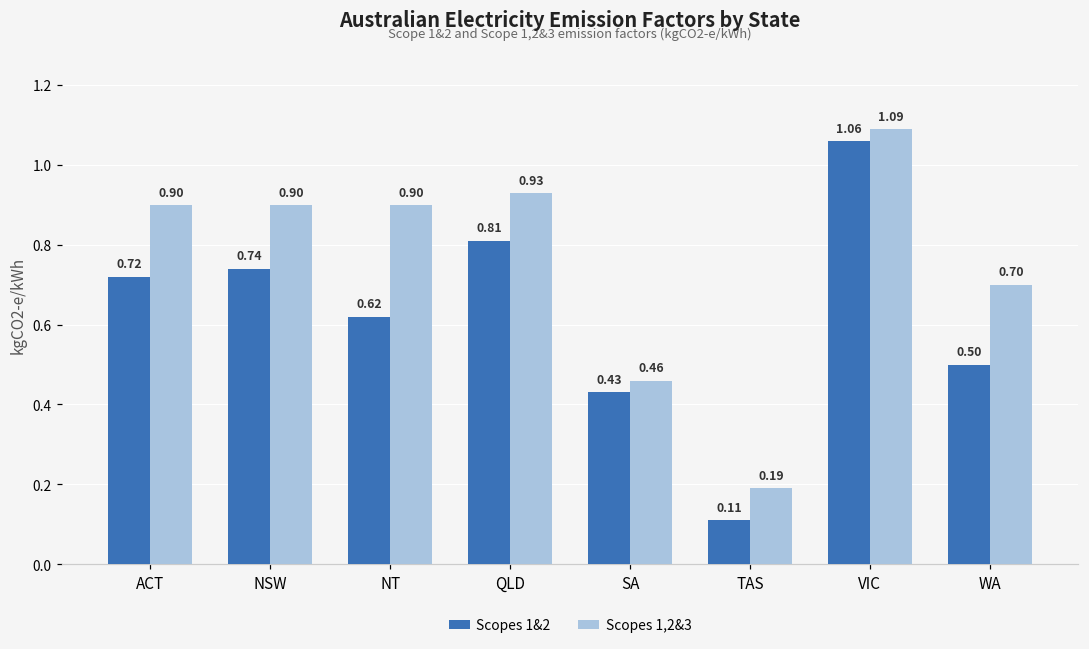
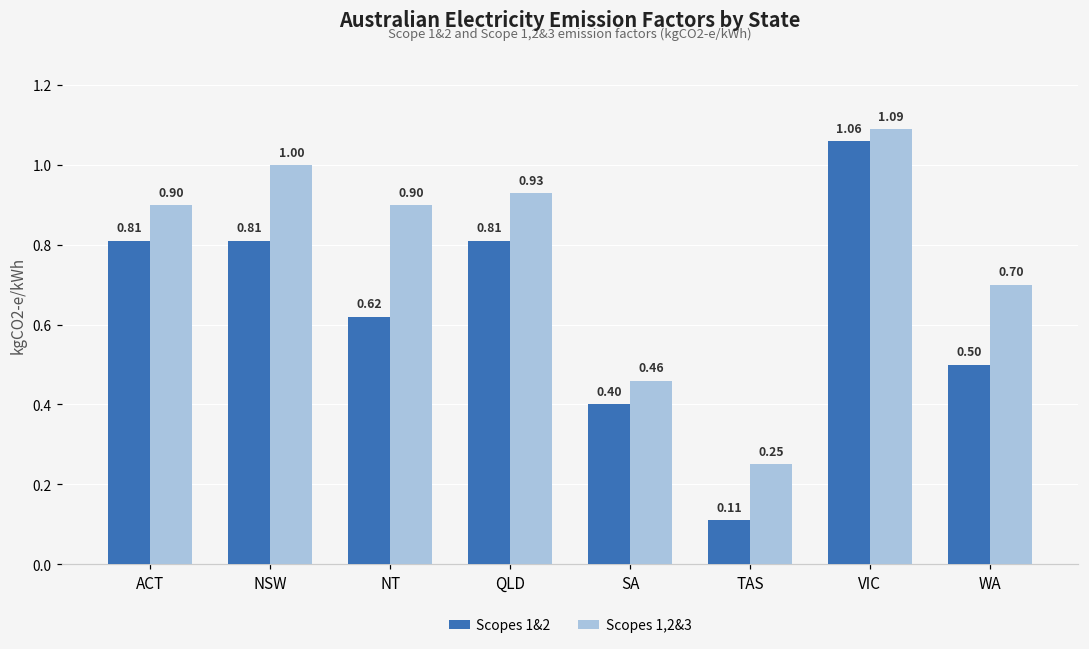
Scopes 1&2, ACT: 0.72 -> 0.81
Scopes 1&2, NSW: 0.74 -> 0.81
Scopes 1,2&3, NSW: 0.90 -> 1.00
Scopes 1&2, SA: 0.43 -> 0.40
Scopes 1,2&3, TAS: 0.19 -> 0.25
